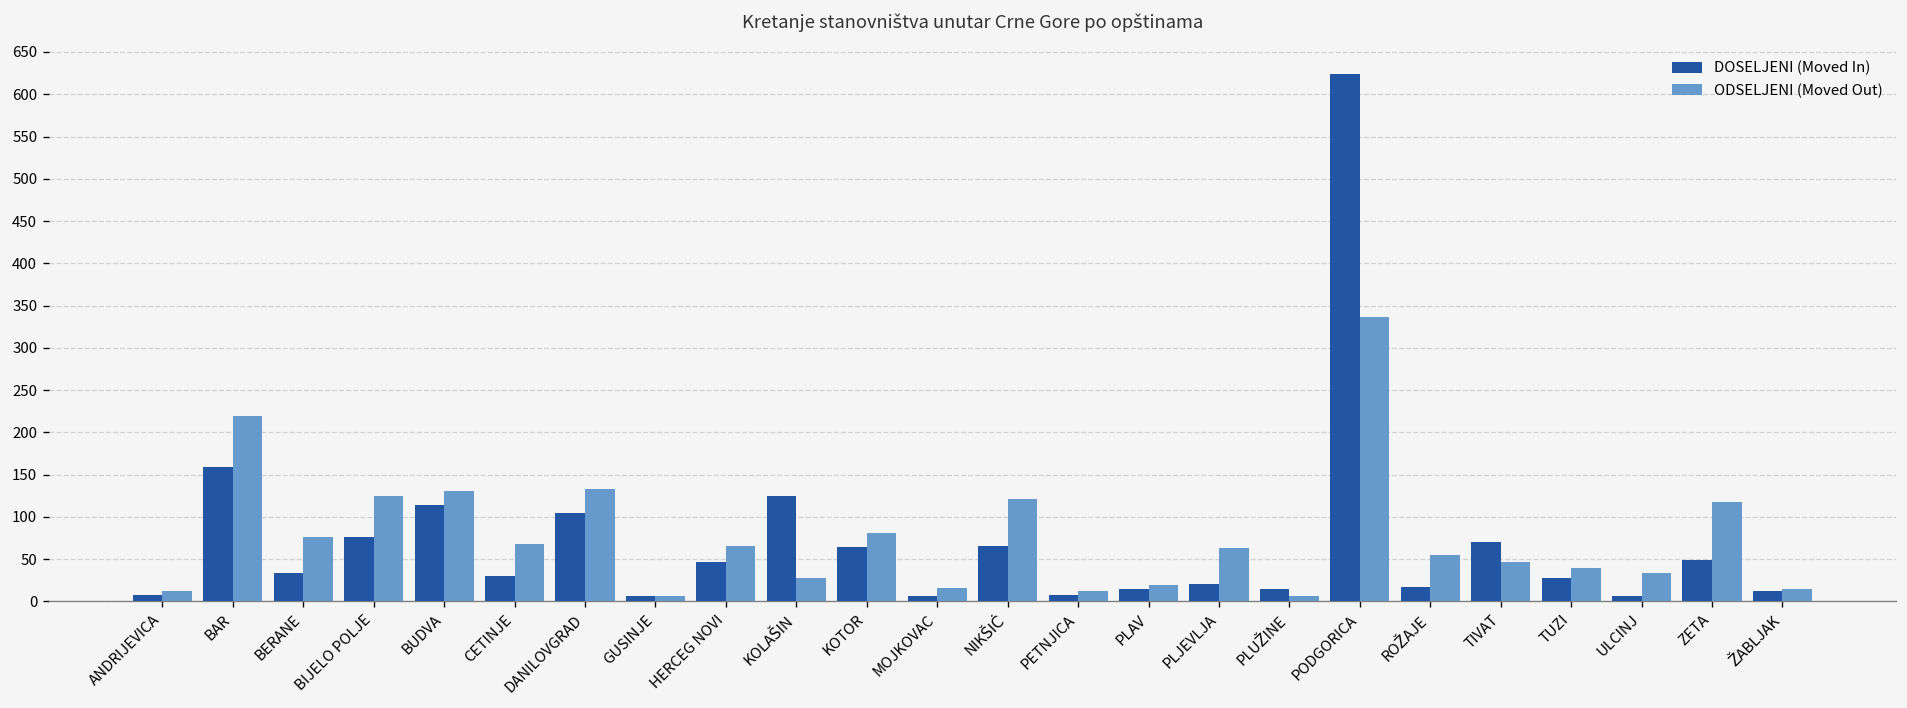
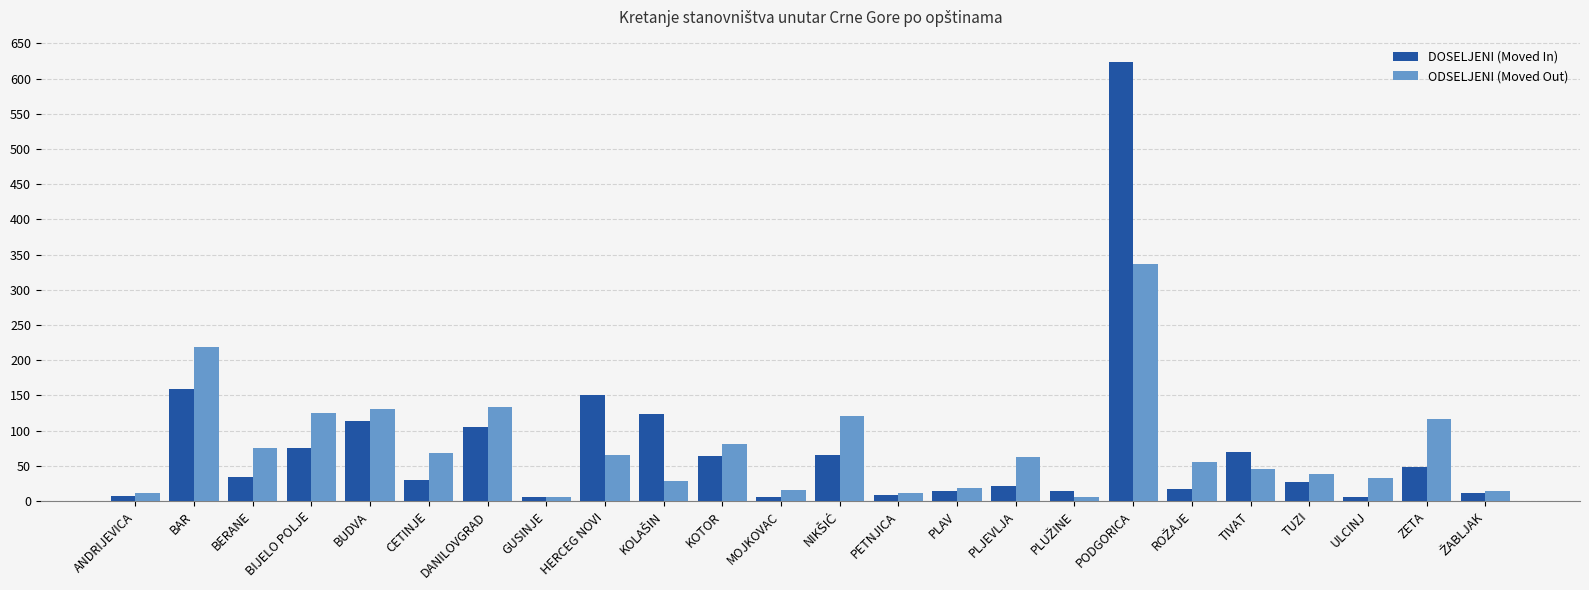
DOSELJENI (Moved In), HERCEG NOVI: 50 -> 150
